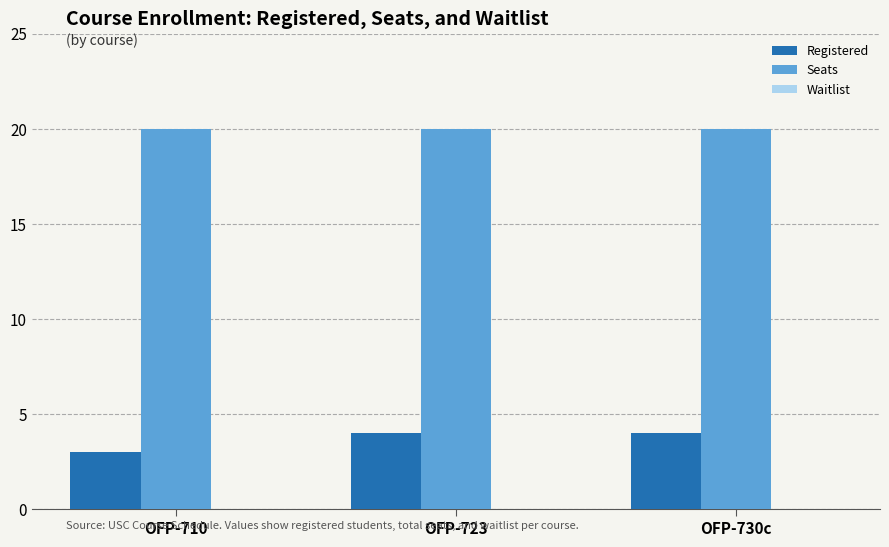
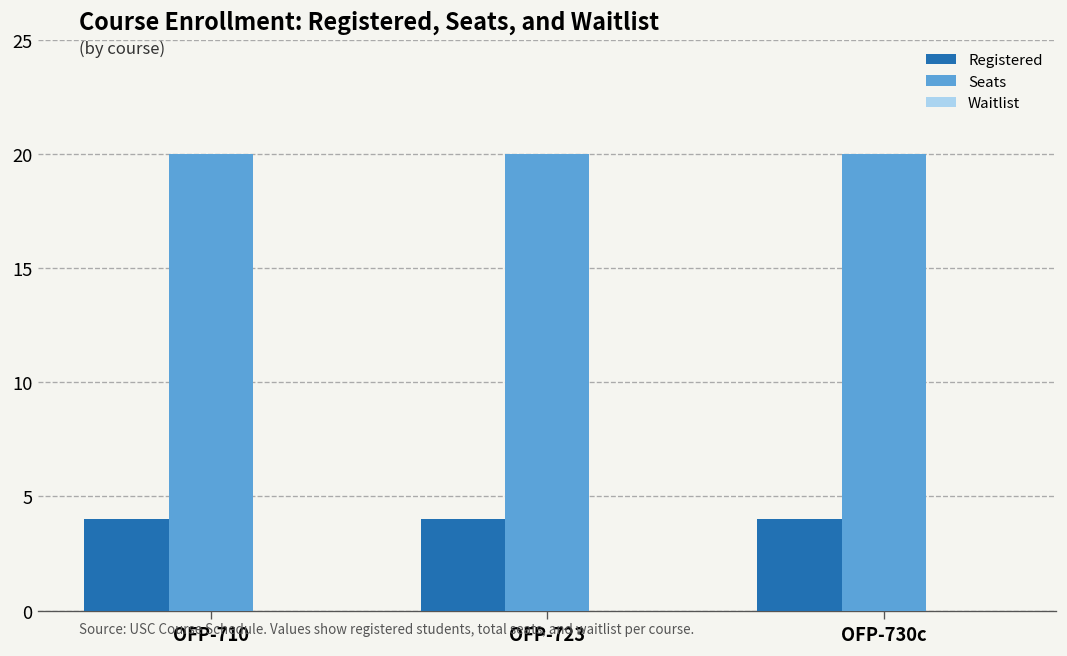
Registered, OFP-710: 3 -> 4
